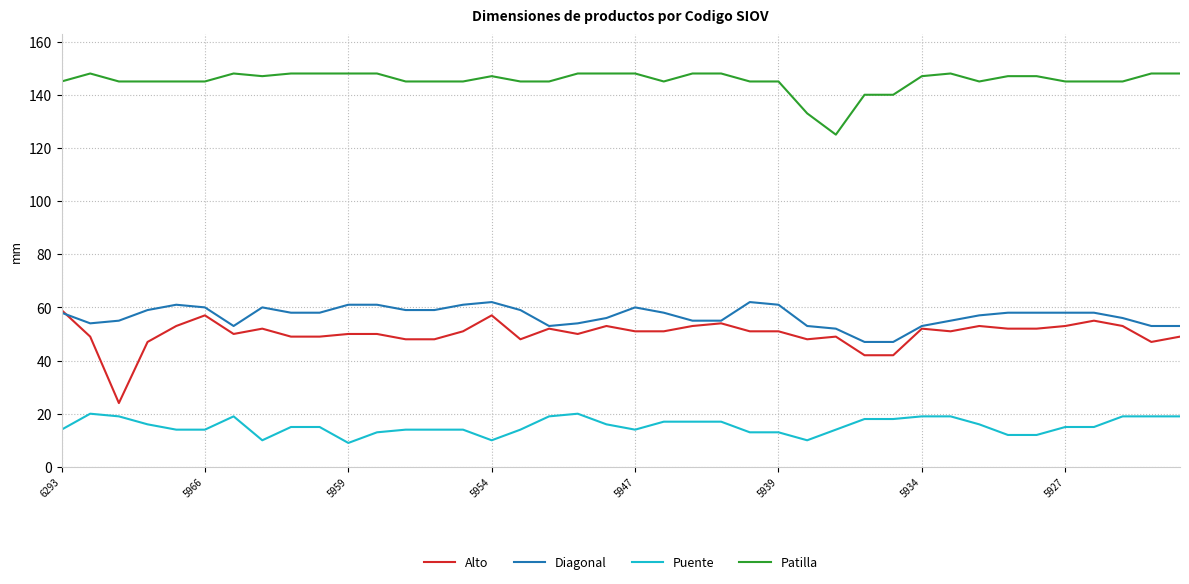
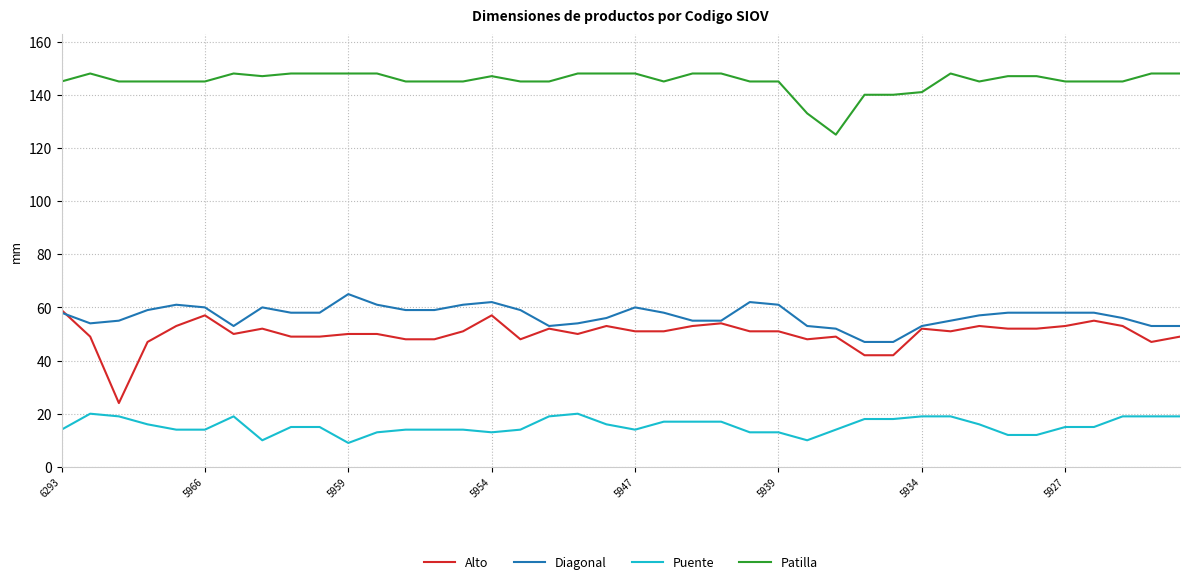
Diagonal, 5959: 61 -> 65
Puente, 5954: 10 -> 13
Patilla, 5934: 147 -> 141
